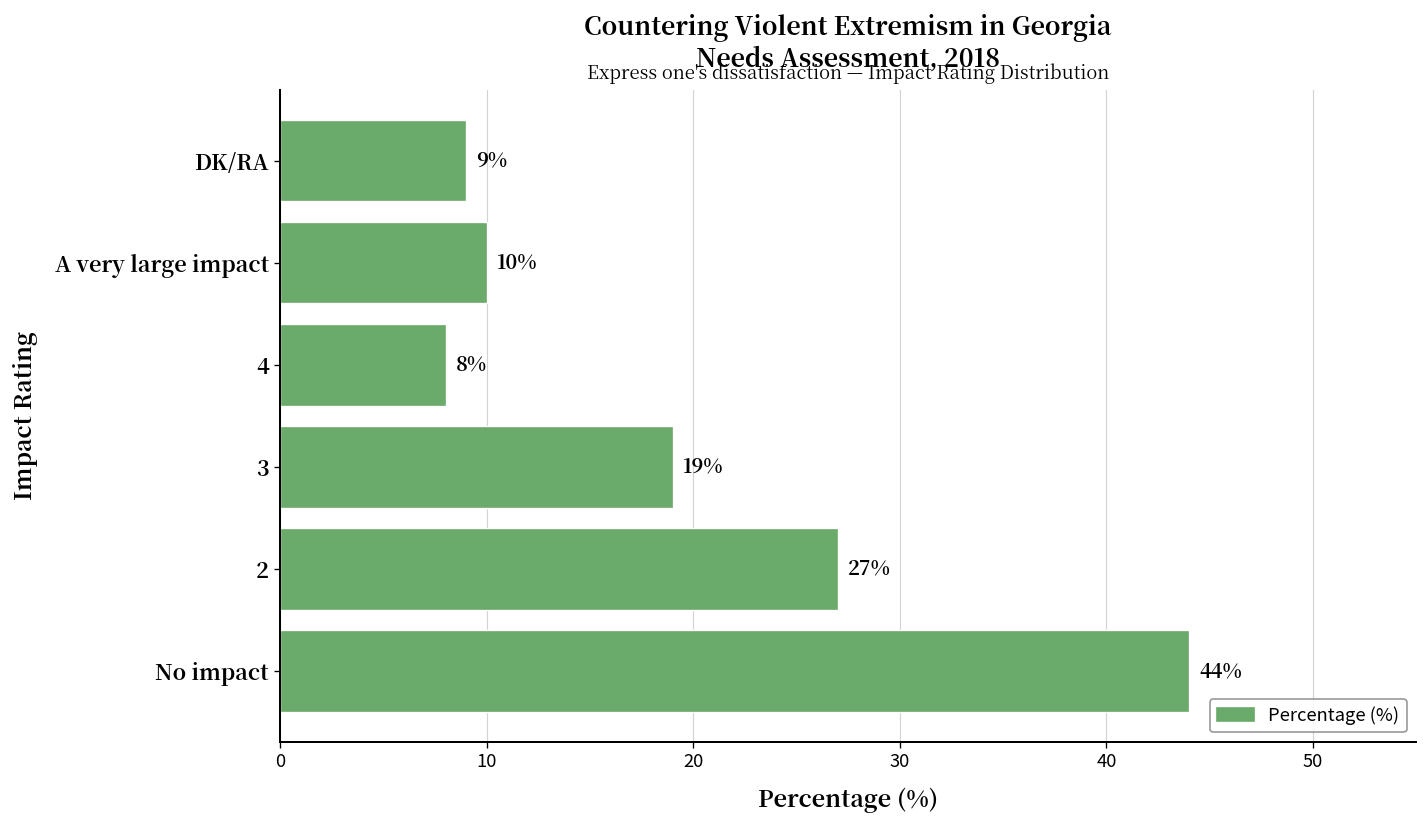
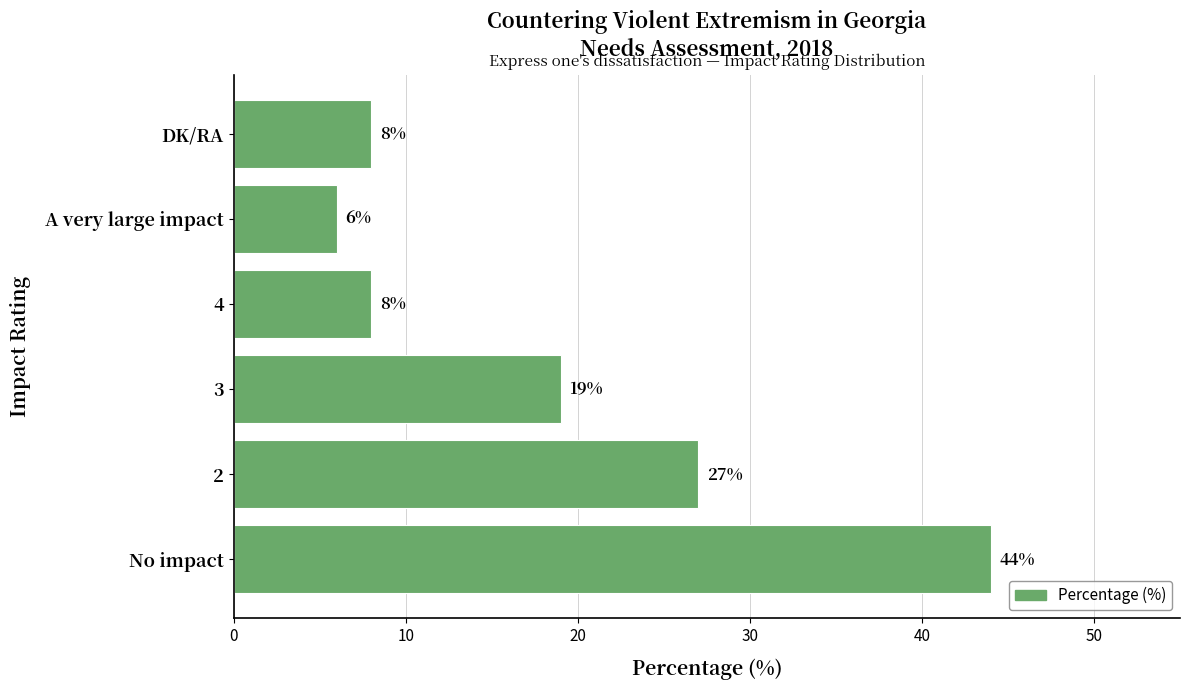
DK/RA: 9% -> 8%
A very large impact: 10% -> 6%
